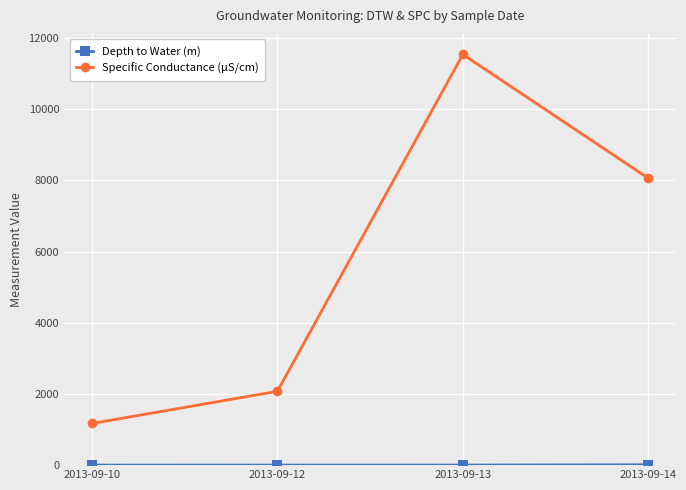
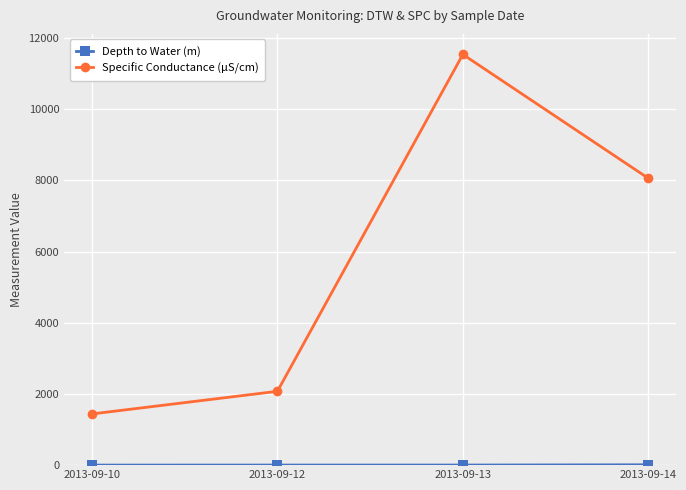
Specific Conductance (µS/cm), 2013-09-10: 1200 -> 1400
